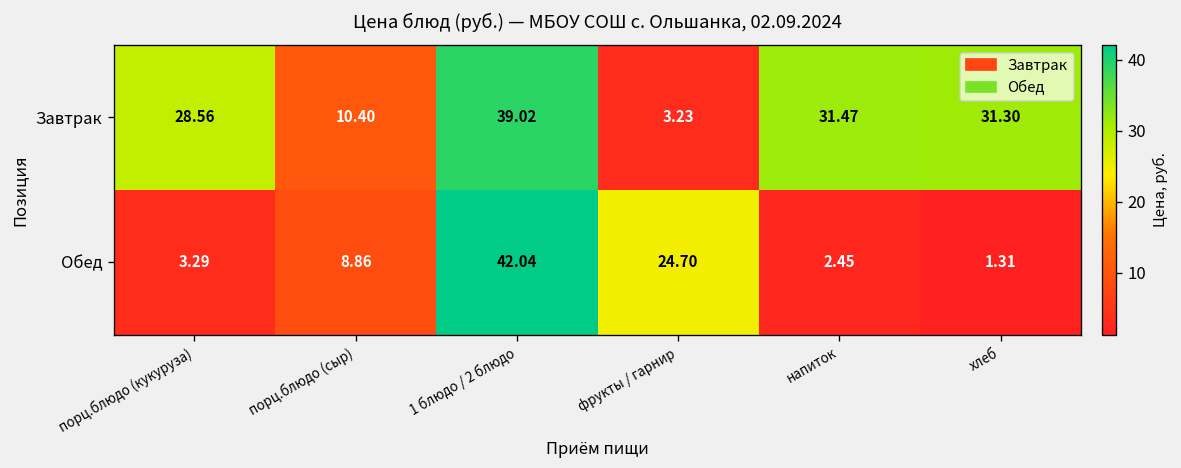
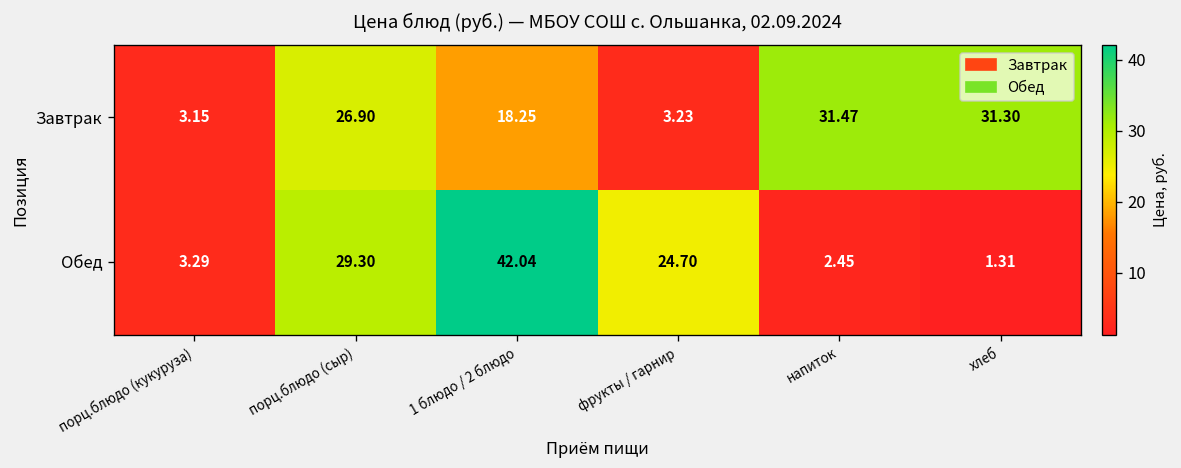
Завтрак, порц.блюдо (кукуруза): 28.56 -> 3.15
Завтрак, порц.блюдо (сыр): 10.40 -> 26.90
Завтрак, 1 блюдо / 2 блюдо: 39.02 -> 18.25
Обед, порц.блюдо (сыр): 8.86 -> 29.30
